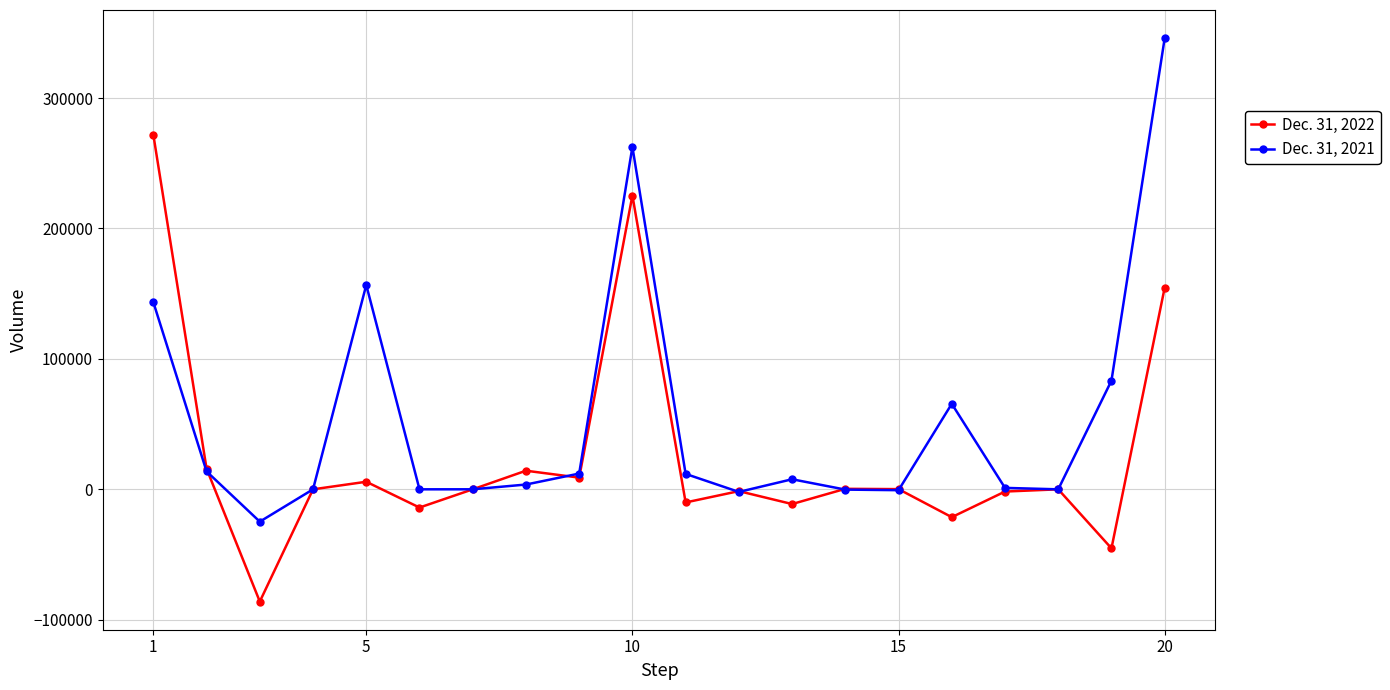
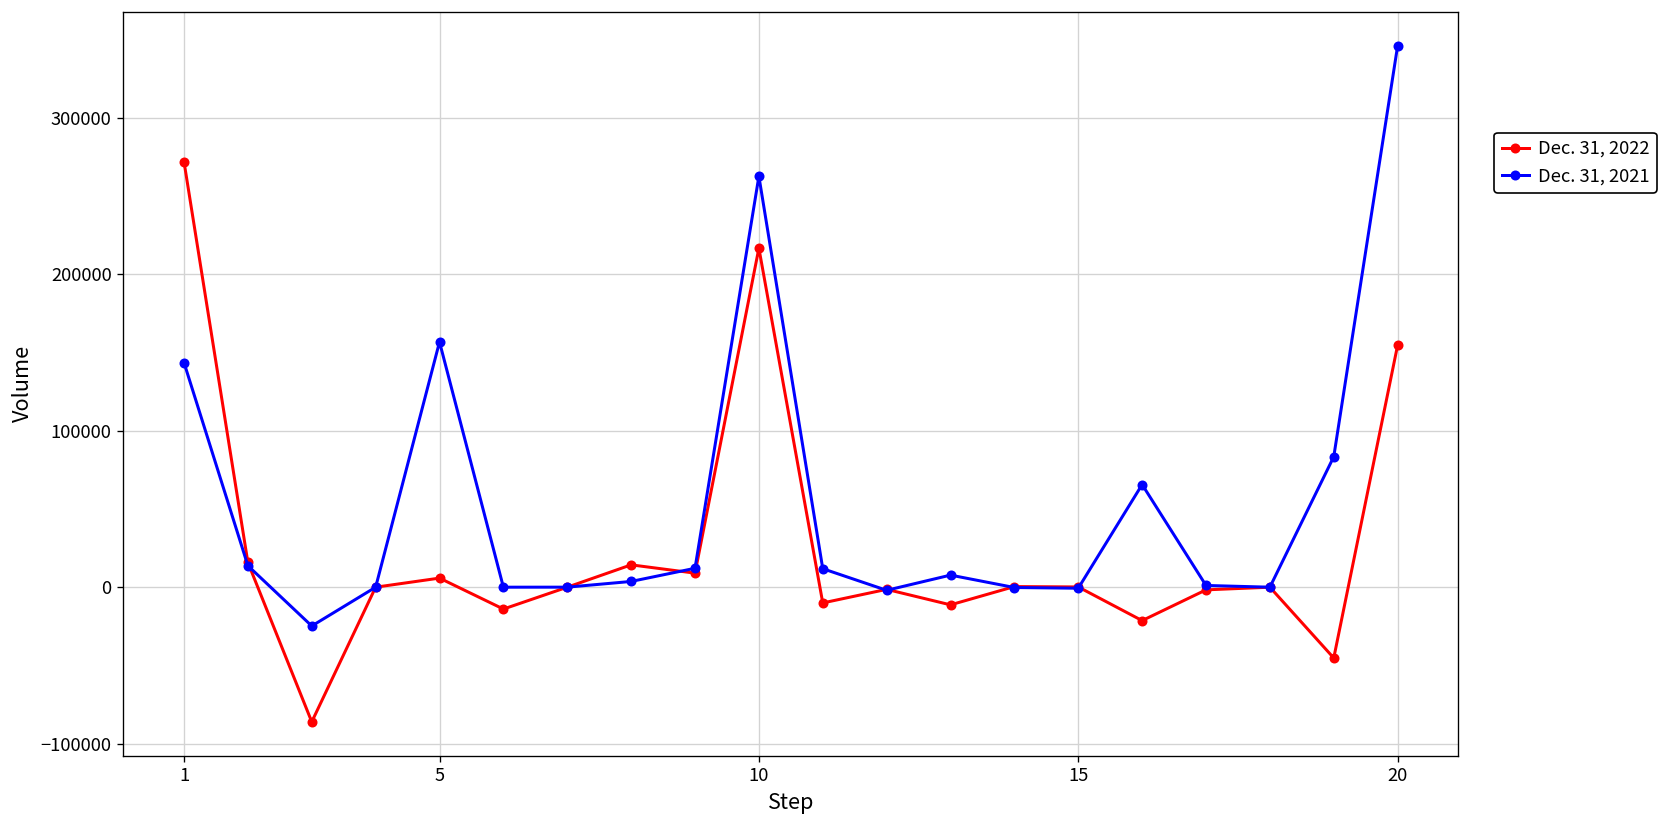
Dec. 31, 2022, 10: 225000 -> 217000
